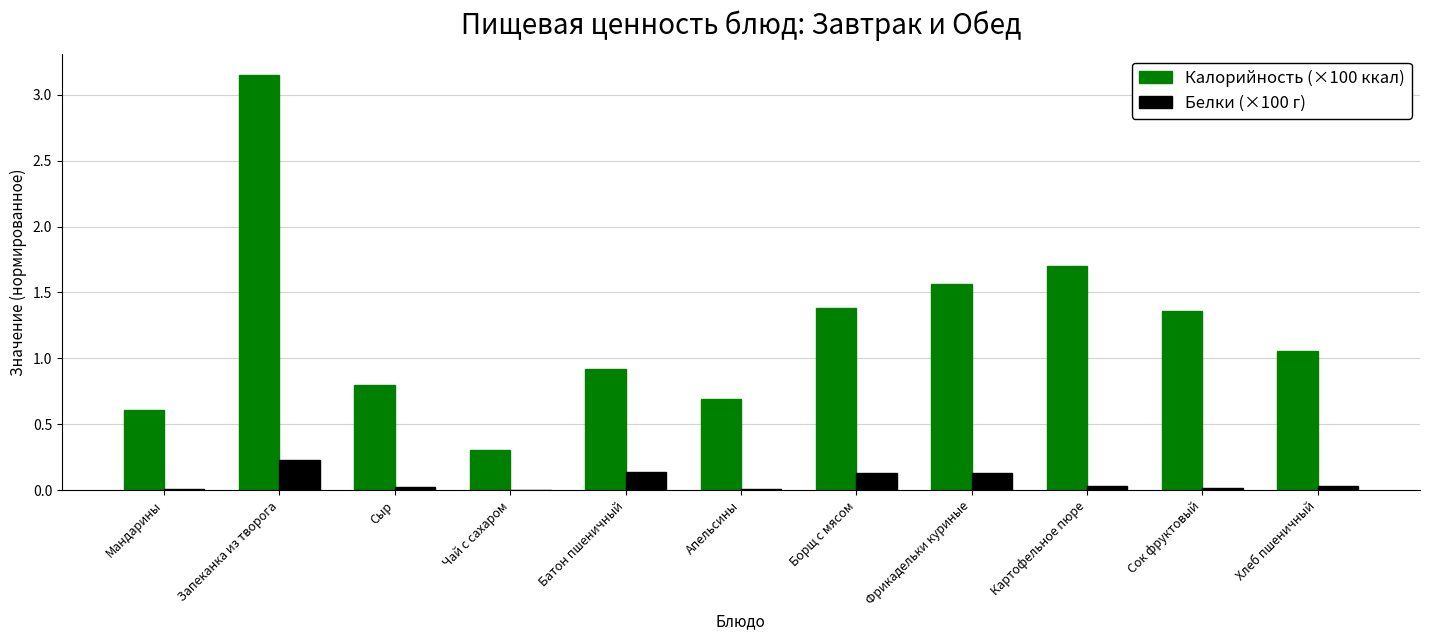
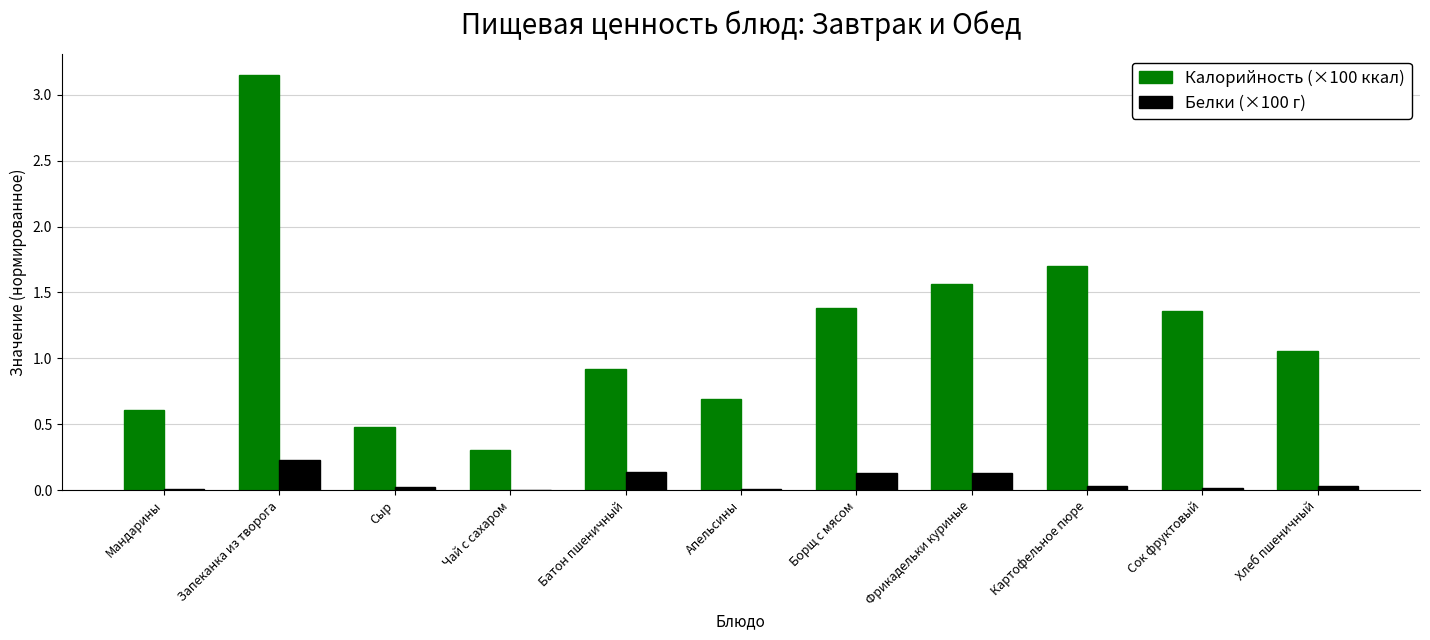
Калорийность (×100 ккал), Сыр: 0.80 -> 0.48
